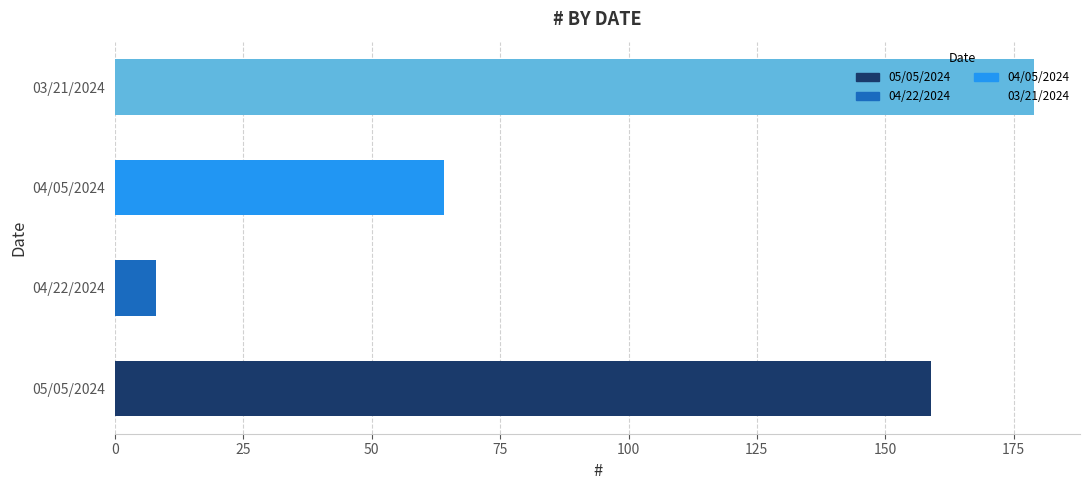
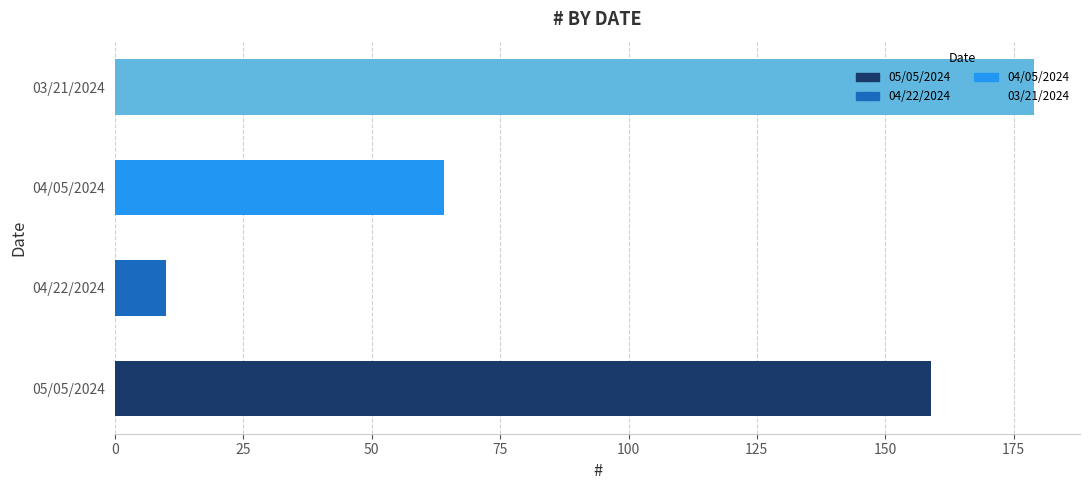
04/22/2024: 8 -> 10
